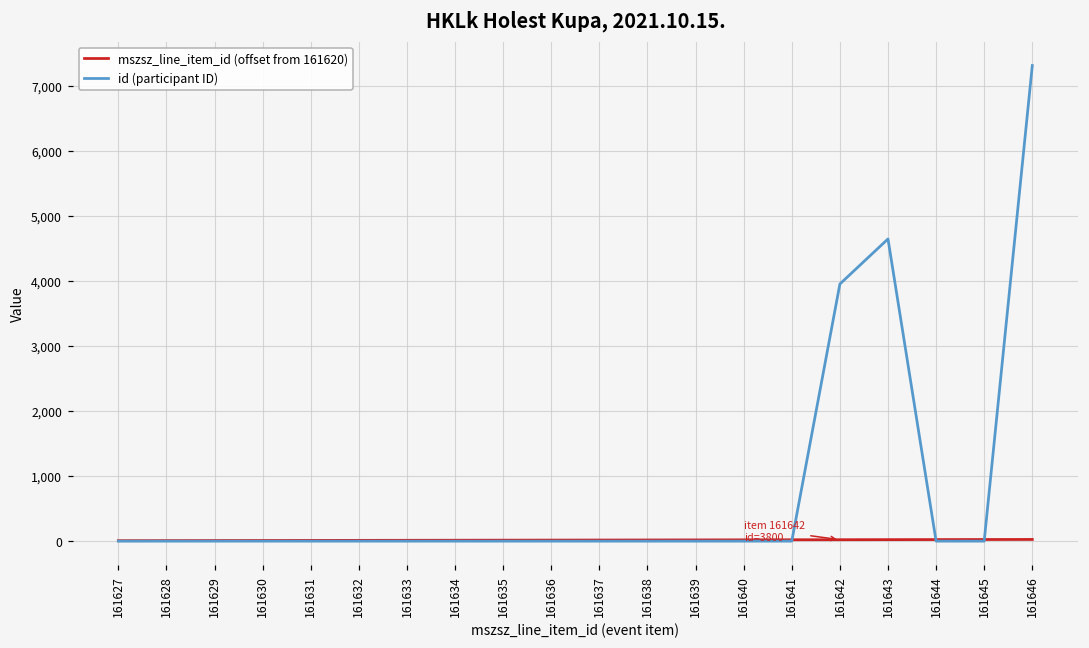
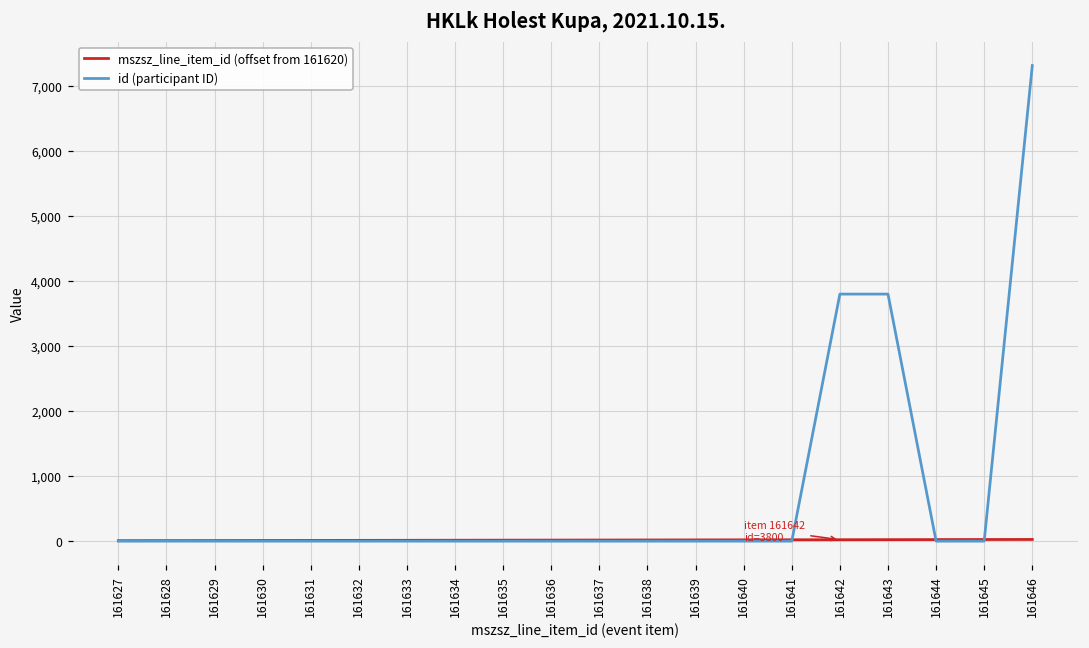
id (participant ID), 161642: 4,000 -> 3,800
id (participant ID), 161643: 4,600 -> 3,800
